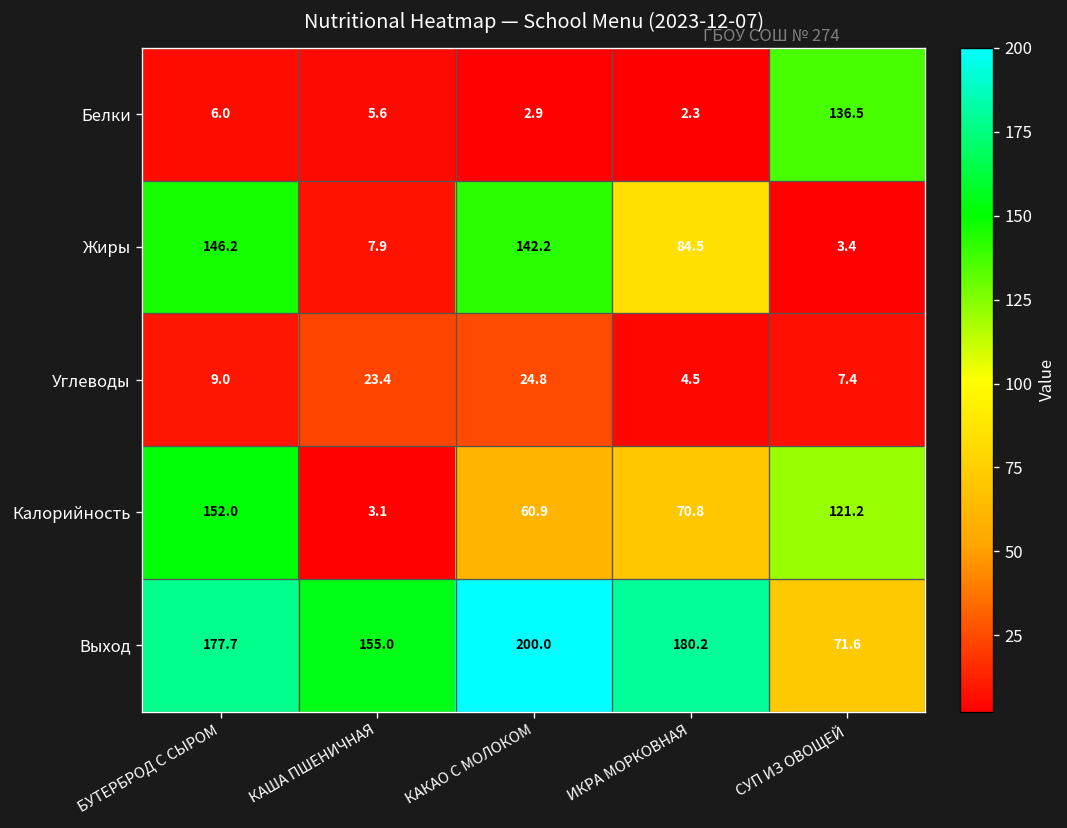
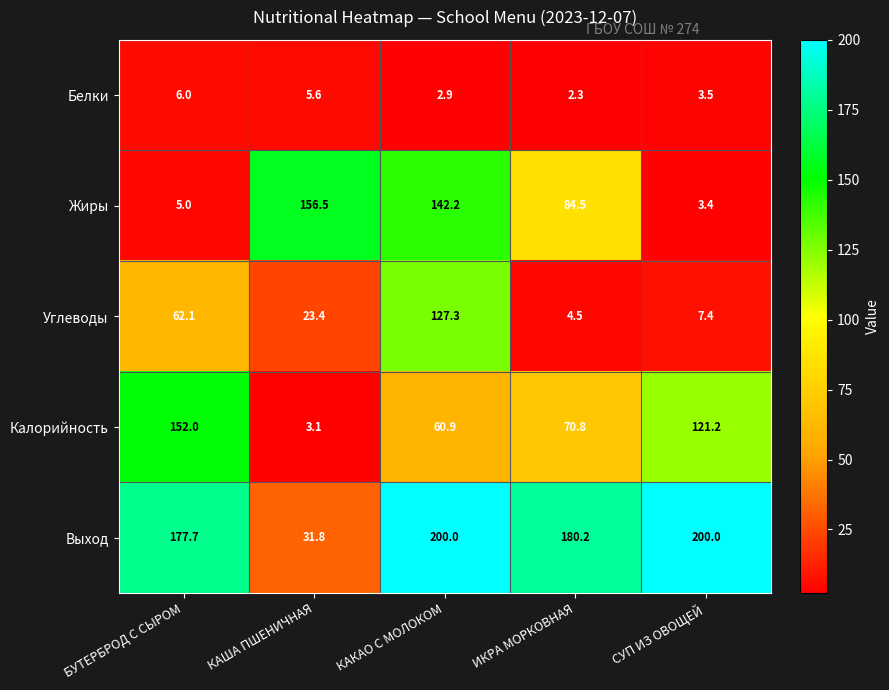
Белки, СУП ИЗ ОВОЩЕЙ: 136.5 -> 3.5
Жиры, БУТЕРБРОД С СЫРОМ: 146.2 -> 5.0
Жиры, КАША ПШЕНИЧНАЯ: 7.9 -> 156.5
Углеводы, БУТЕРБРОД С СЫРОМ: 9.0 -> 62.1
Углеводы, КАКАО С МОЛОКОМ: 24.8 -> 127.3
Выход, КАША ПШЕНИЧНАЯ: 155.0 -> 31.8
Выход, СУП ИЗ ОВОЩЕЙ: 71.6 -> 200.0
